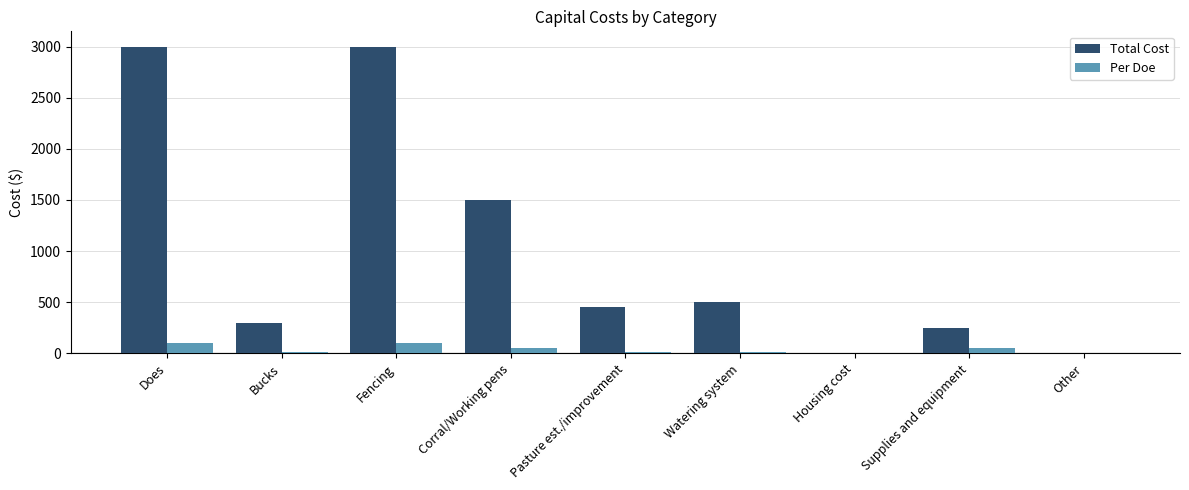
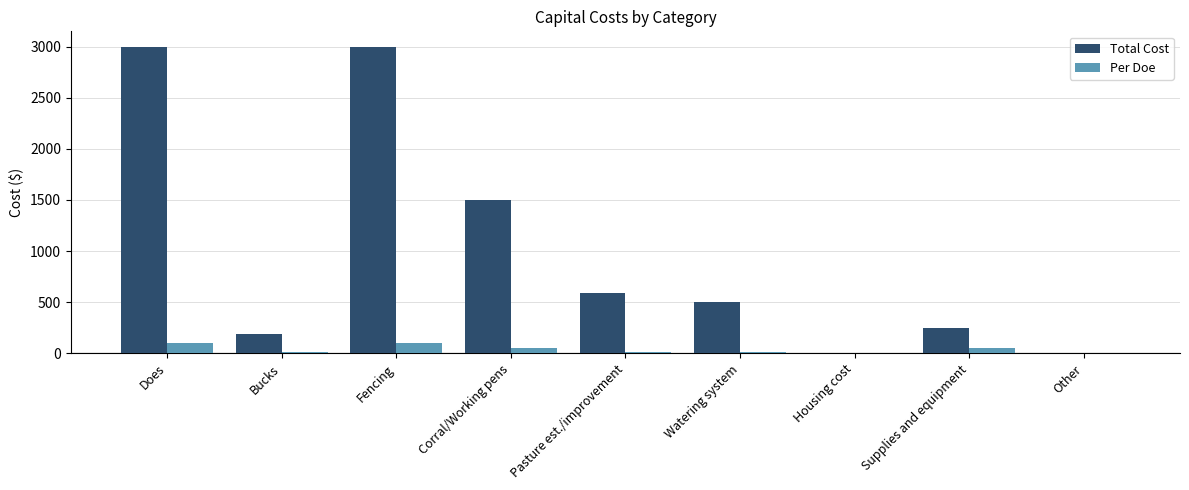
Total Cost, Bucks: 300 -> 190
Total Cost, Pasture est./improvement: 450 -> 590
